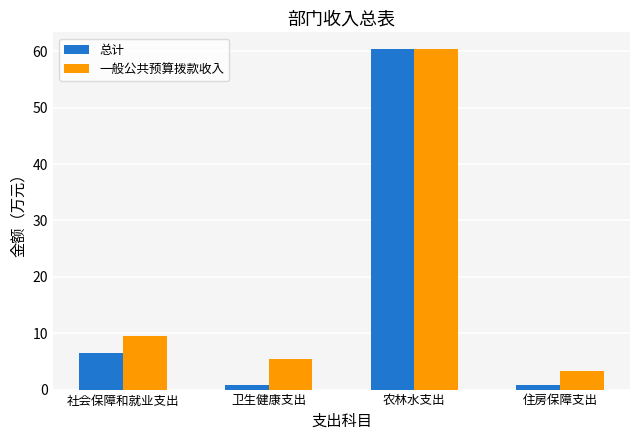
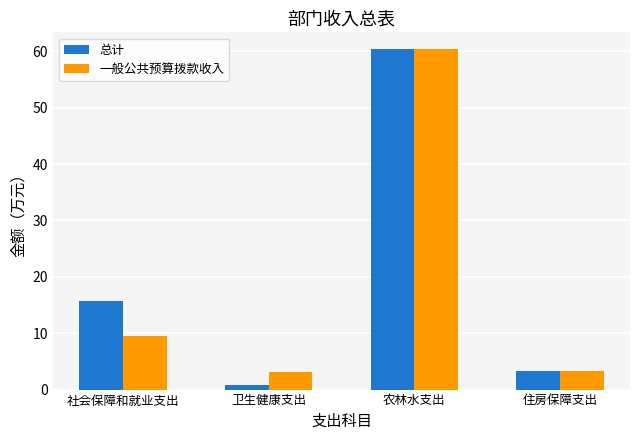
总计, 社会保障和就业支出: 6 -> 16
一般公共预算拨款收入, 卫生健康支出: 6 -> 3
总计, 住房保障支出: 1 -> 3
